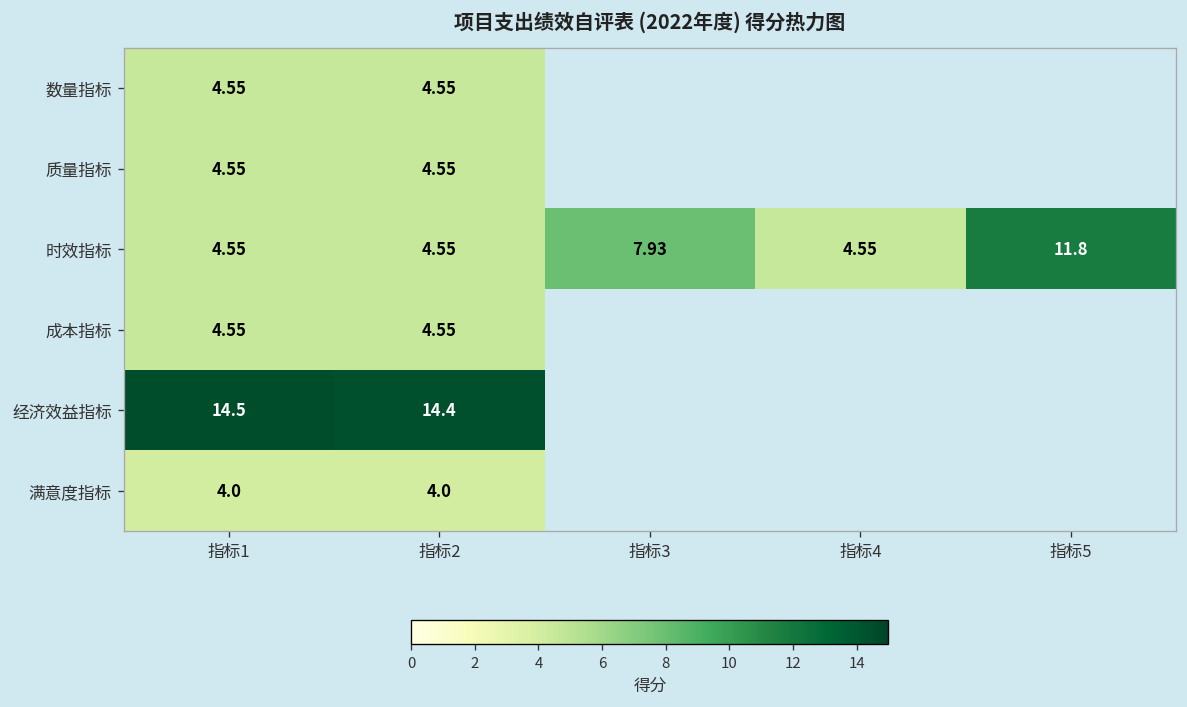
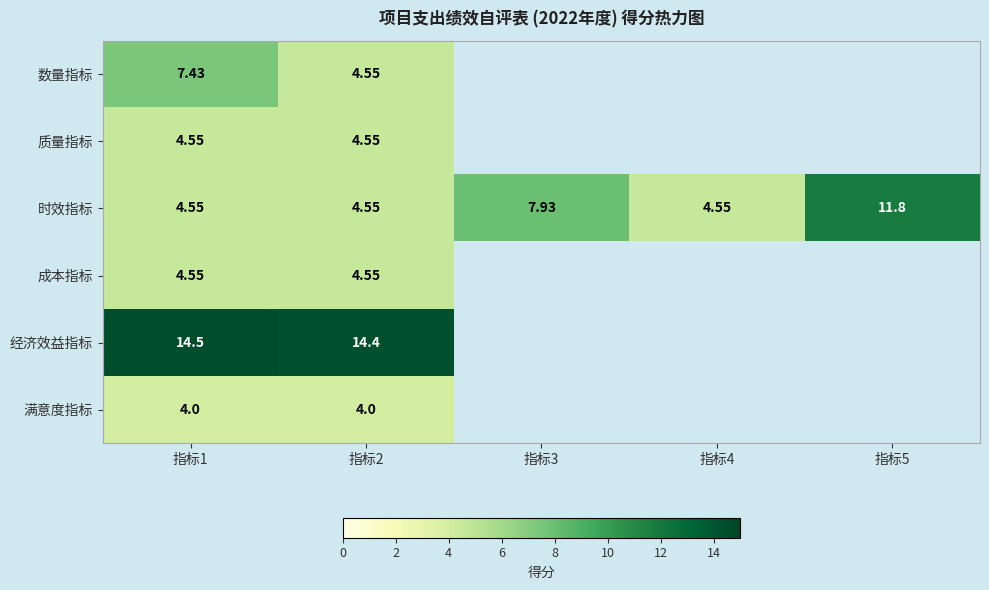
数量指标, 指标1: 4.55 -> 7.43
